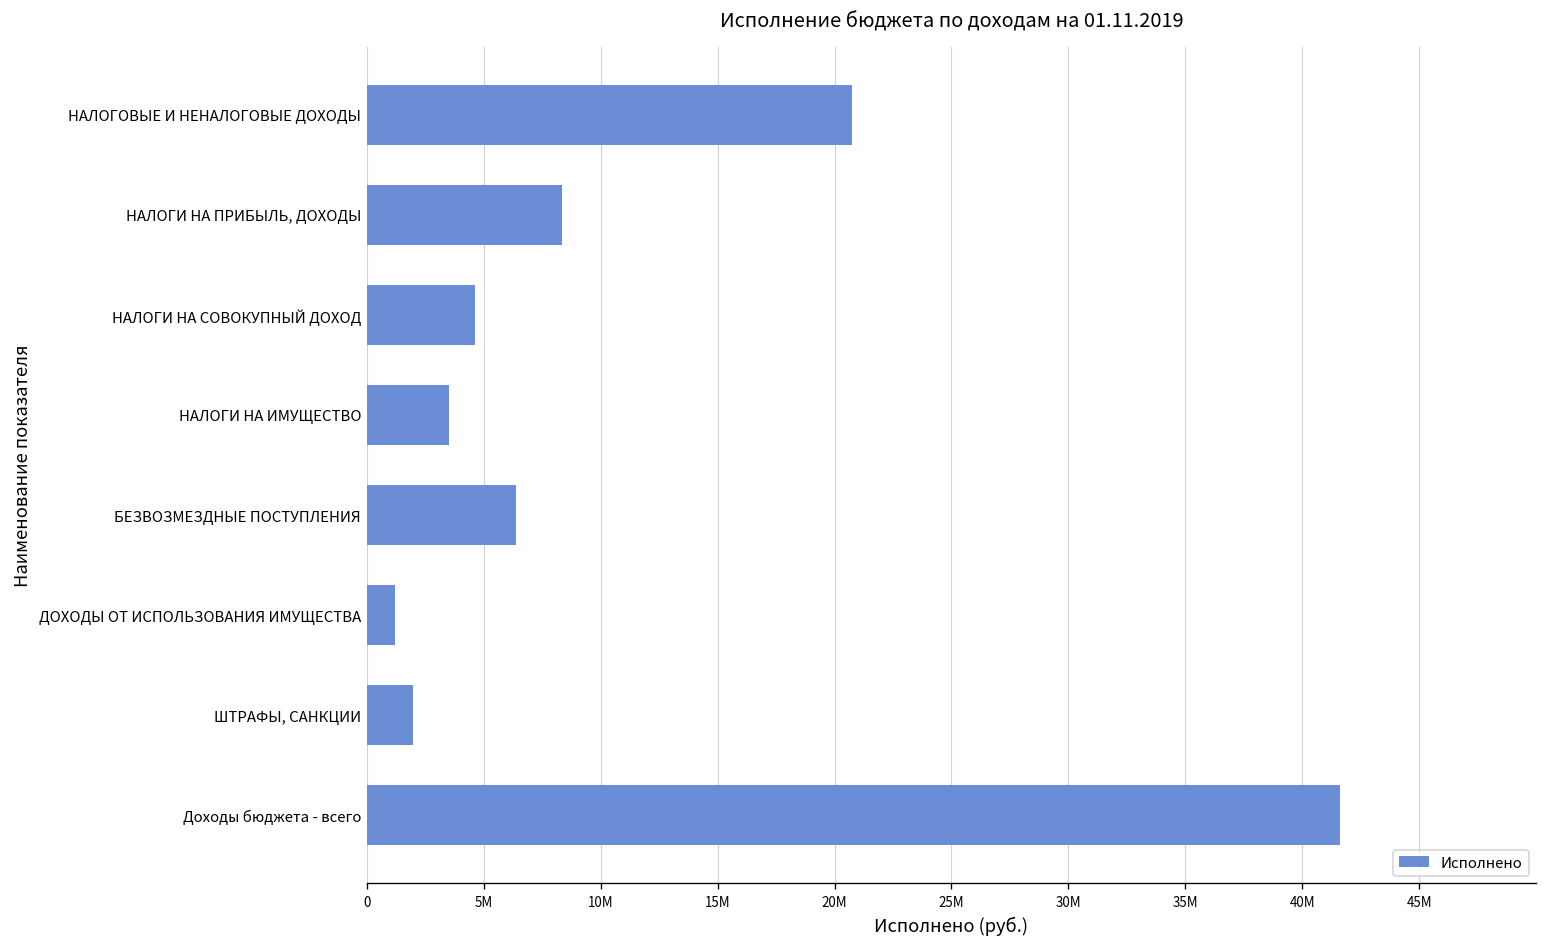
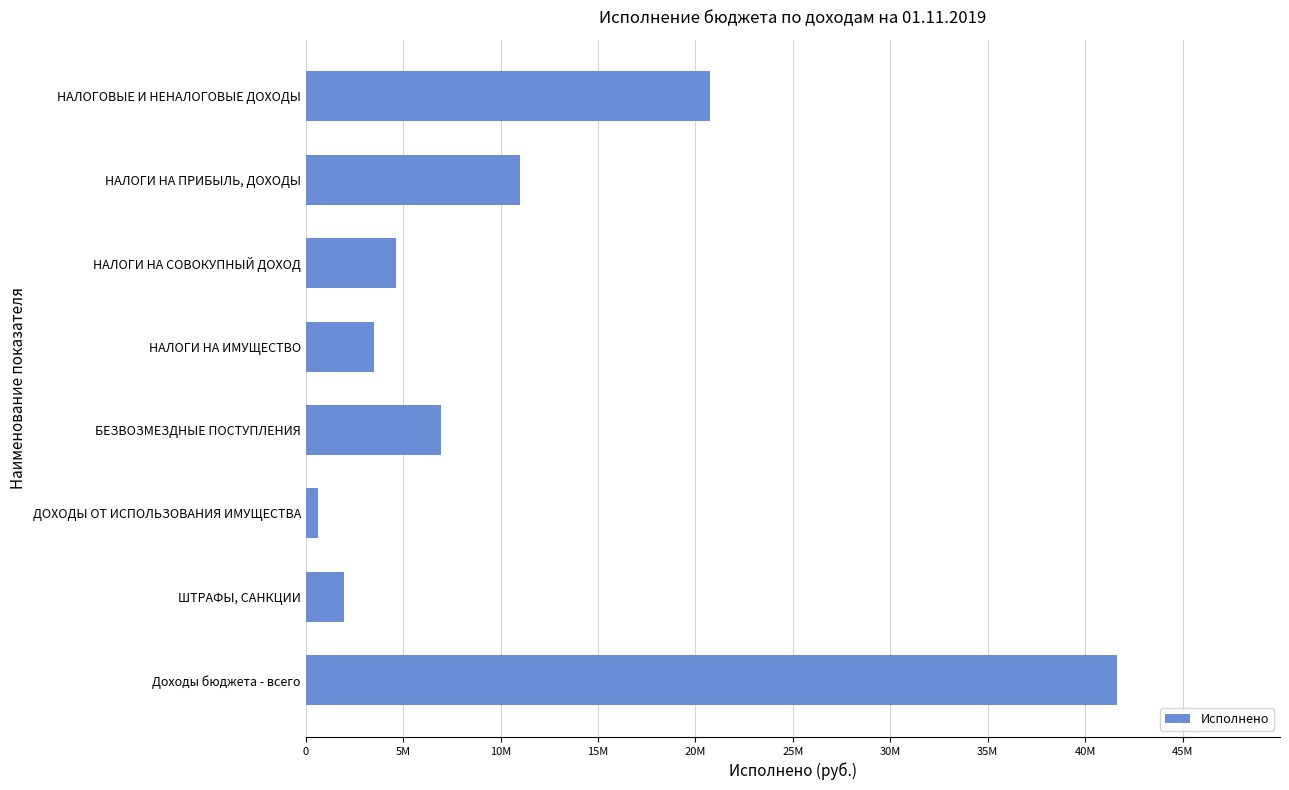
НАЛОГИ НА ПРИБЫЛЬ, ДОХОДЫ: 8300000 -> 11000000
БЕЗВОЗМЕЗДНЫЕ ПОСТУПЛЕНИЯ: 6400000 -> 7000000
ДОХОДЫ ОТ ИСПОЛЬЗОВАНИЯ ИМУЩЕСТВА: 1200000 -> 600000
